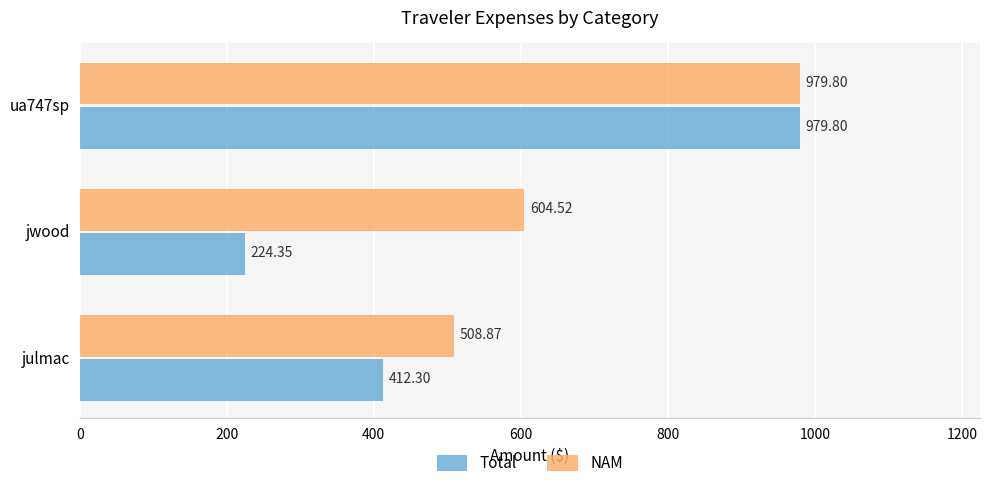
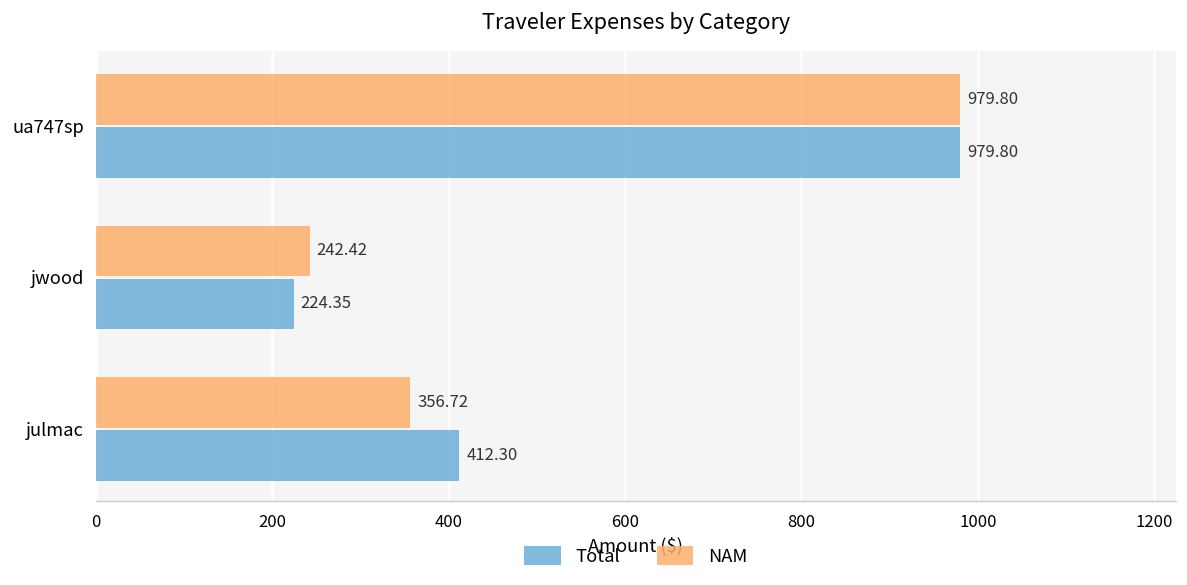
NAM, jwood: 604.52 -> 242.42
NAM, julmac: 508.87 -> 356.72
